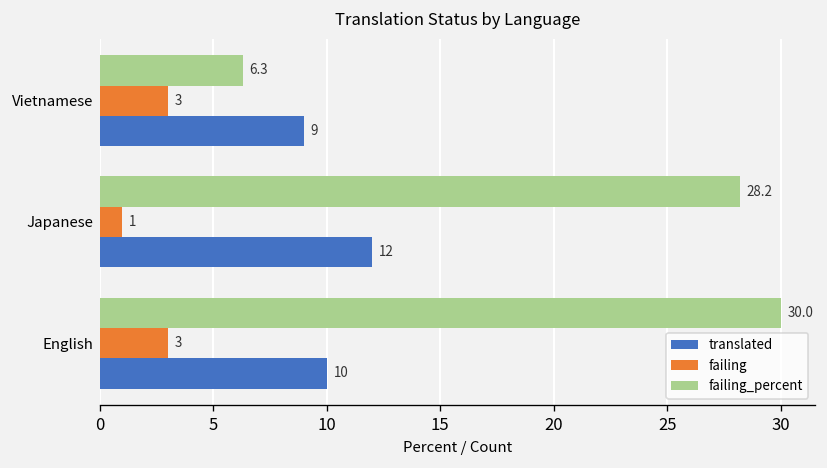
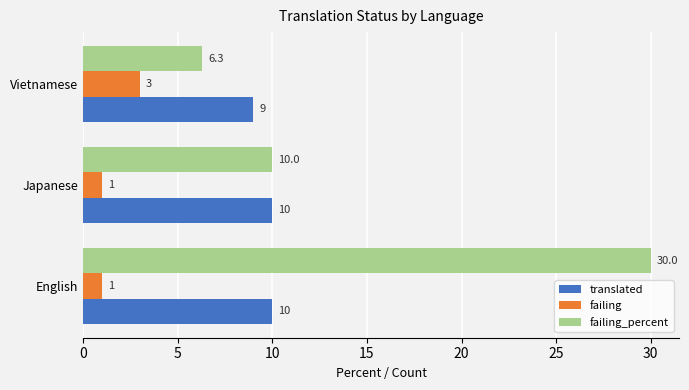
failing_percent, Japanese: 28.2 -> 10.0
translated, Japanese: 12 -> 10
failing, English: 3 -> 1
